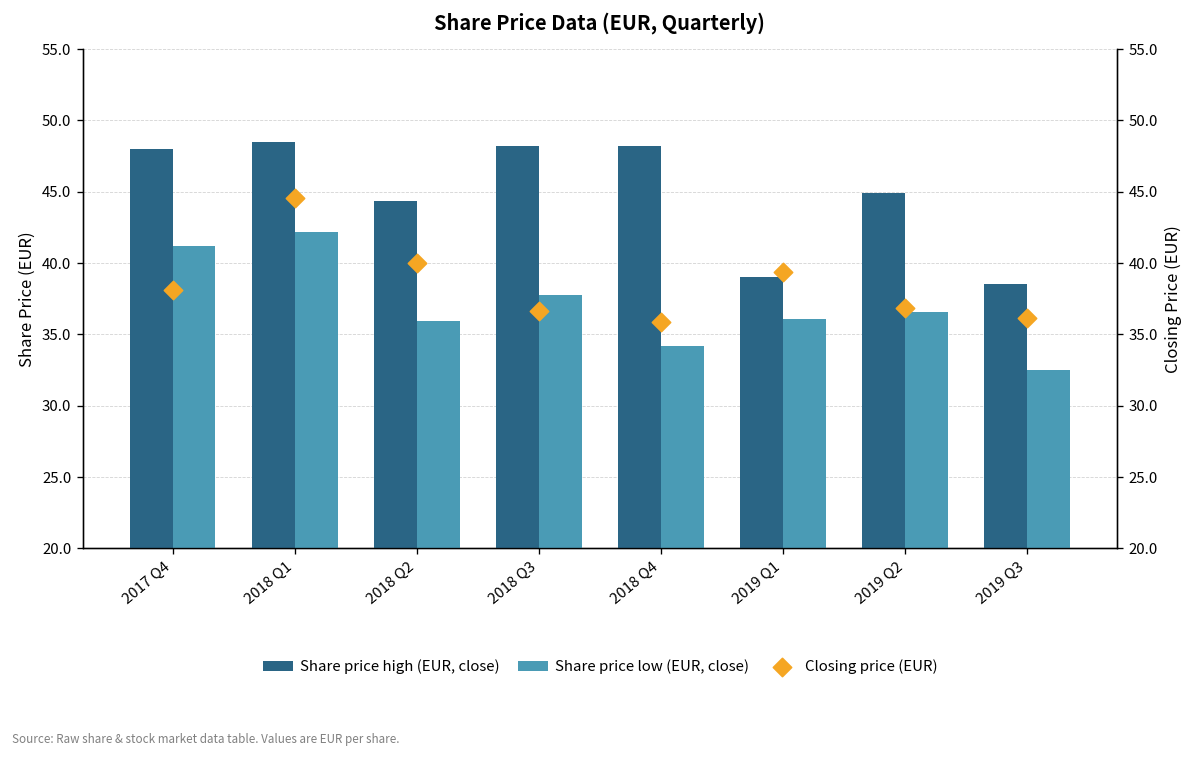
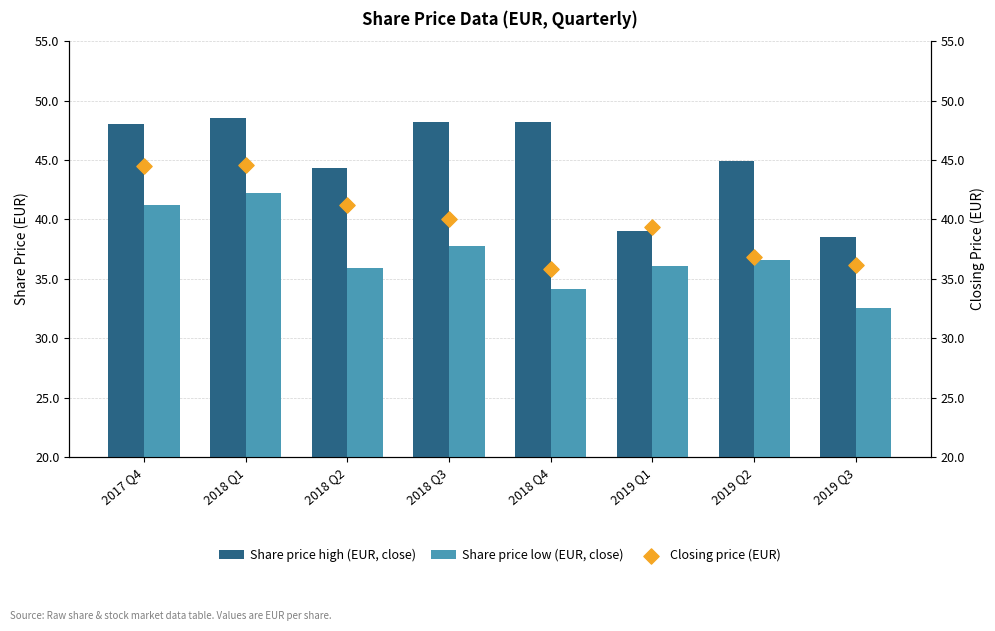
Closing price (EUR), 2017 Q4: 38.1 -> 44.5
Closing price (EUR), 2018 Q2: 40.0 -> 41.2
Closing price (EUR), 2018 Q3: 36.6 -> 40.0
